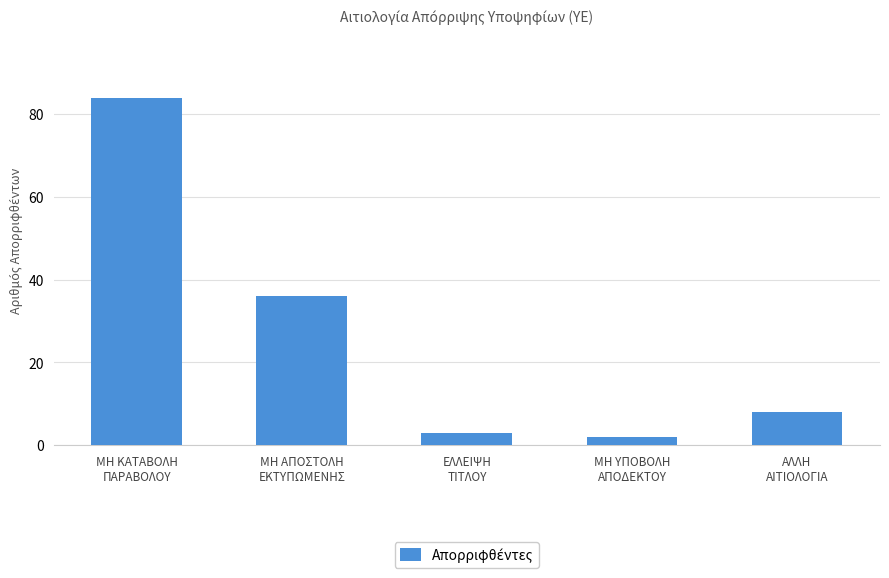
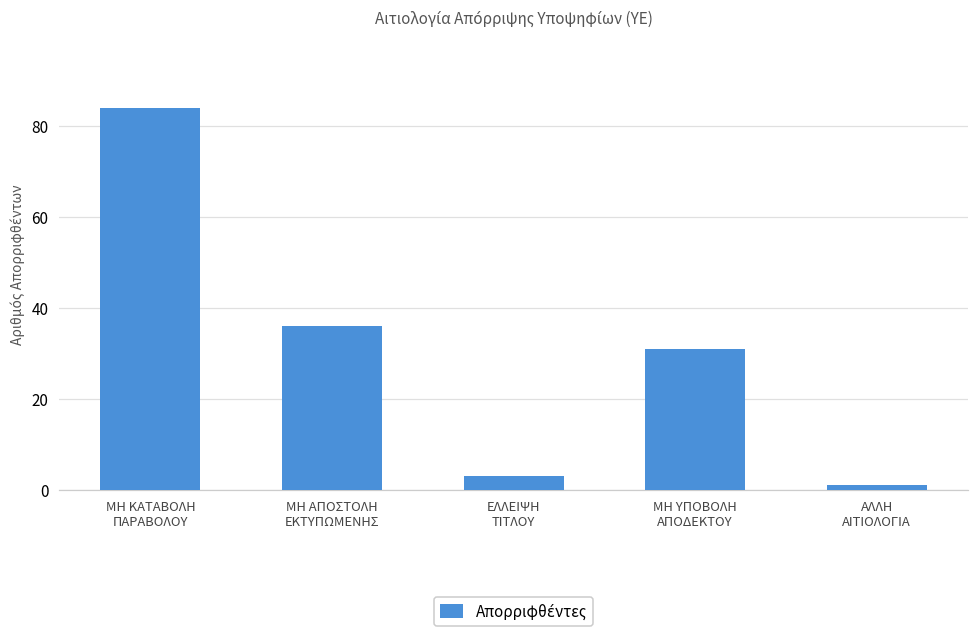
ΜΗ ΥΠΟΒΟΛΗ ΑΠΟΔΕΚΤΟΥ: 2 -> 31
ΑΛΛΗ ΑΙΤΙΟΛΟΓΙΑ: 8 -> 1
